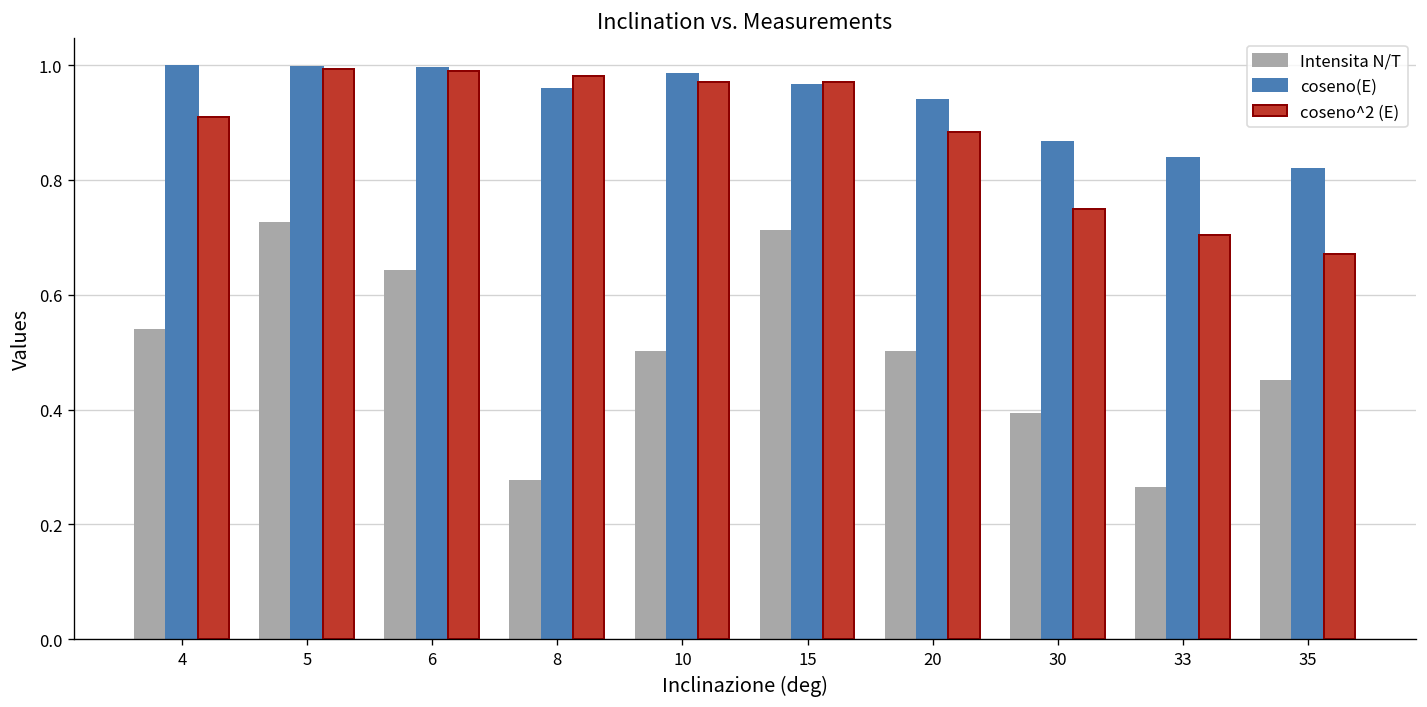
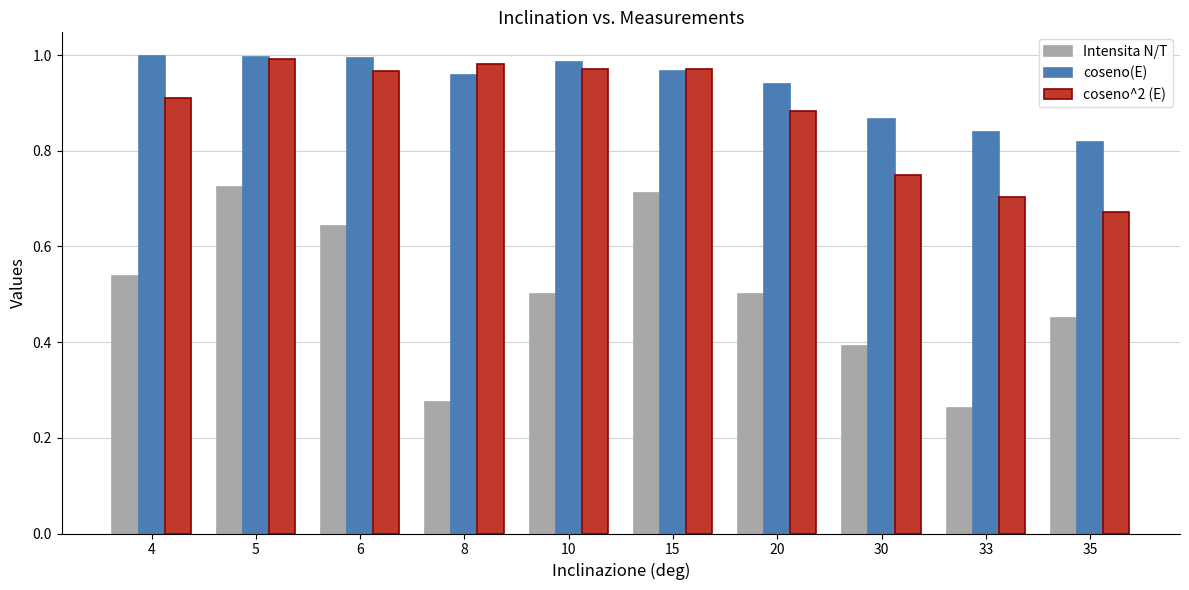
coseno^2 (E), 6: 0.99 -> 0.97
